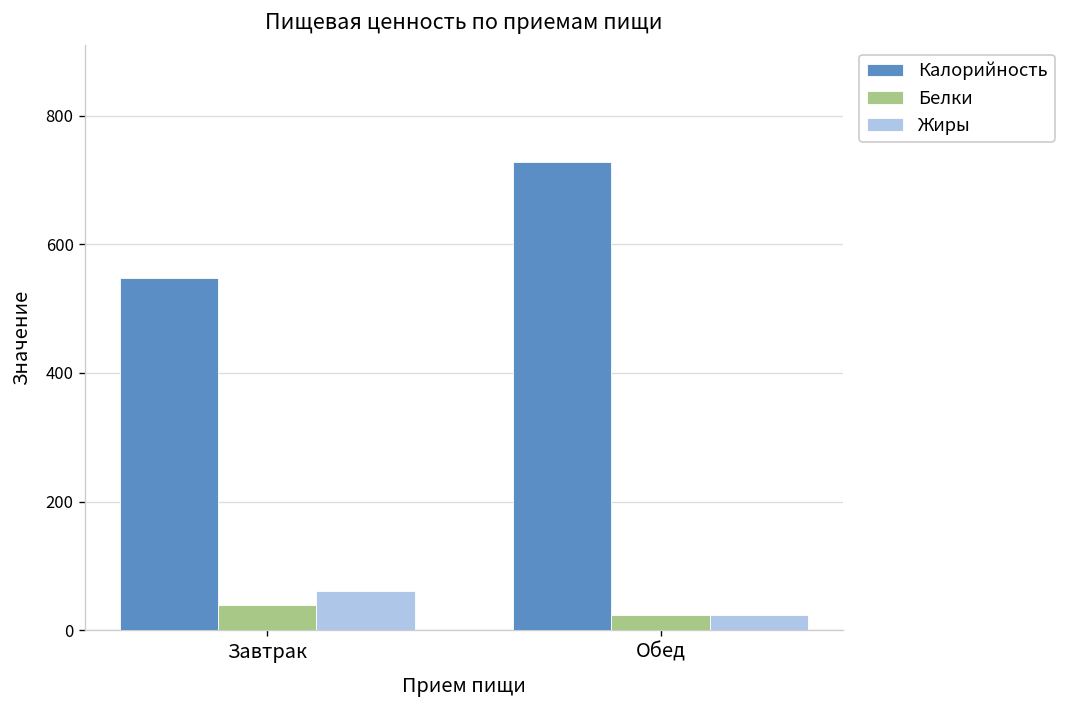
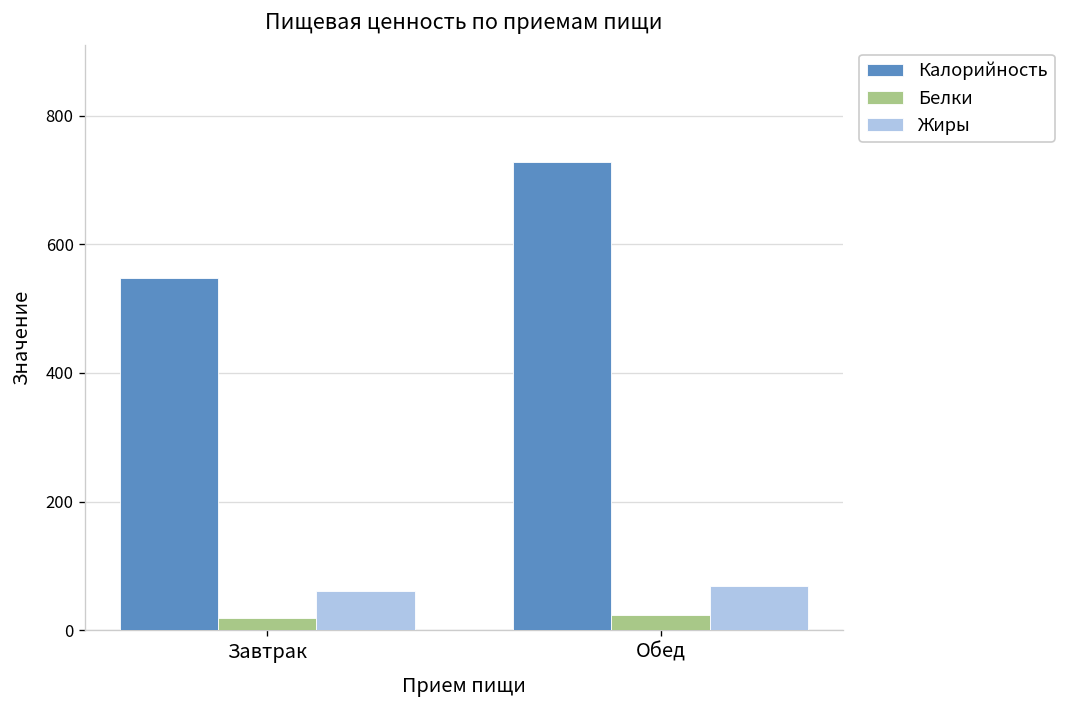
Белки, Завтрак: 40 -> 20
Жиры, Обед: 20 -> 70
